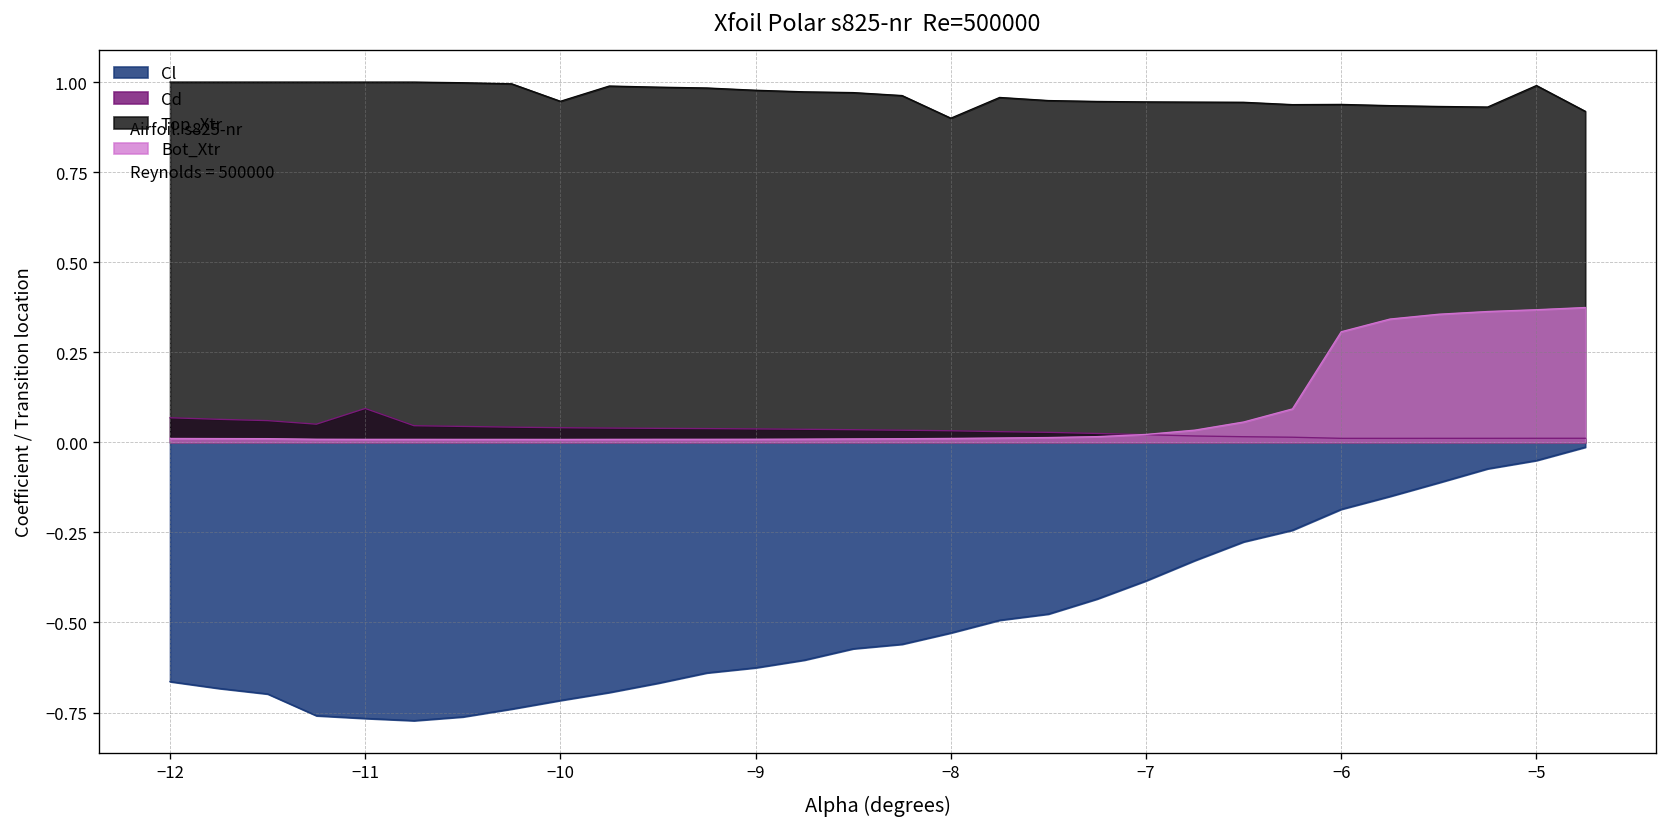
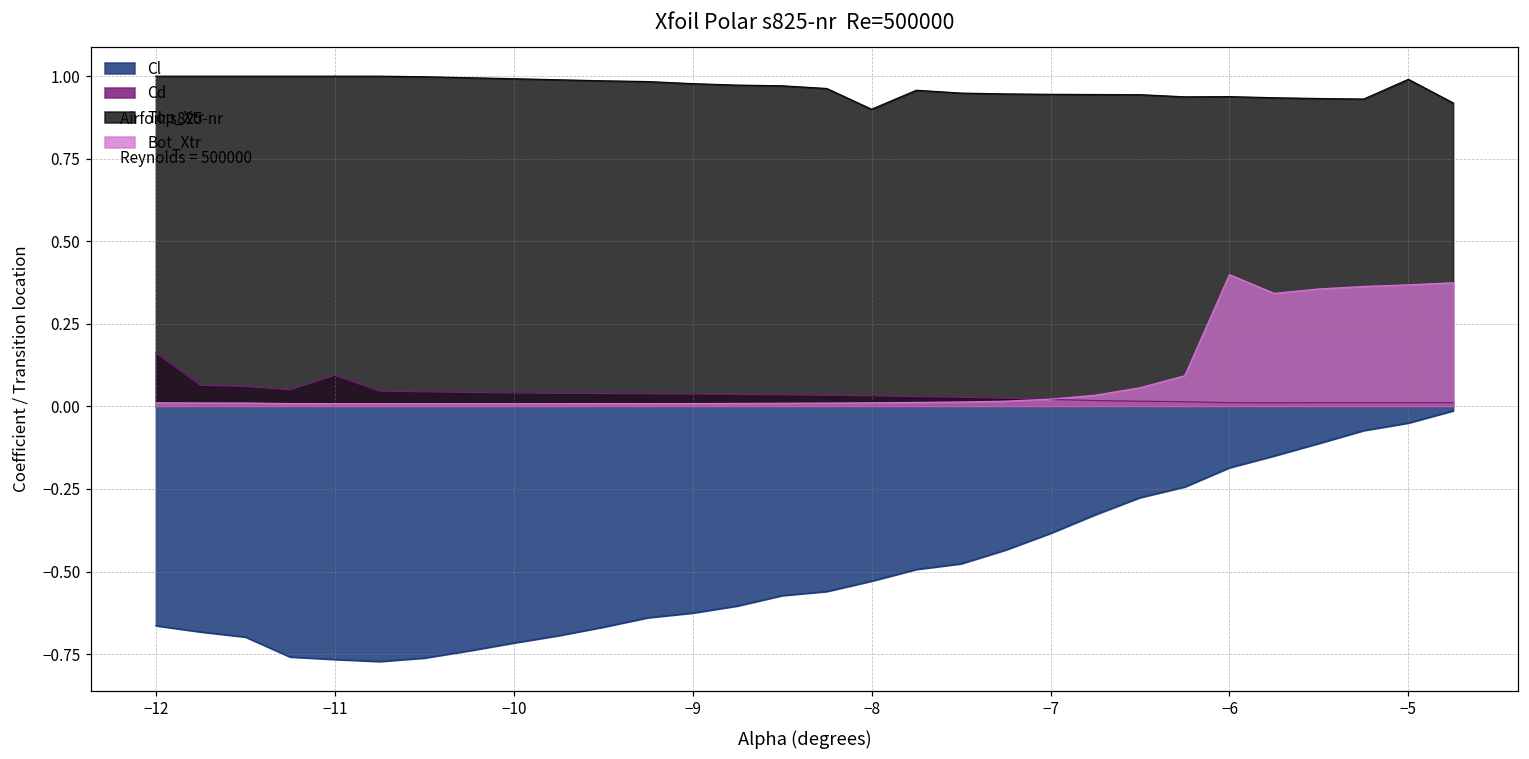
Cd, −12: 0.07 -> 0.16
Top_Xtr, −10: 0.95 -> 0.99
Bot_Xtr, −6: 0.31 -> 0.40
